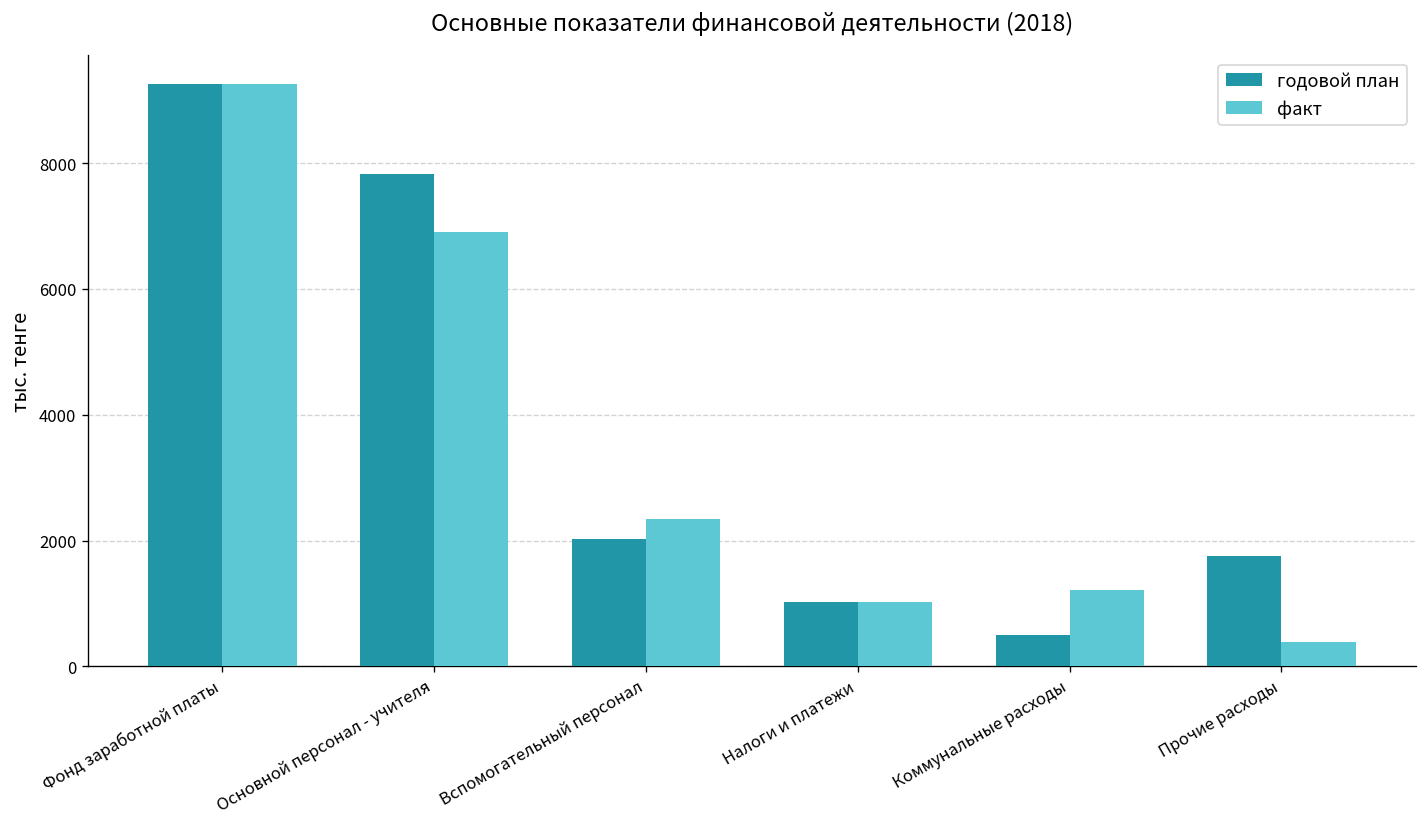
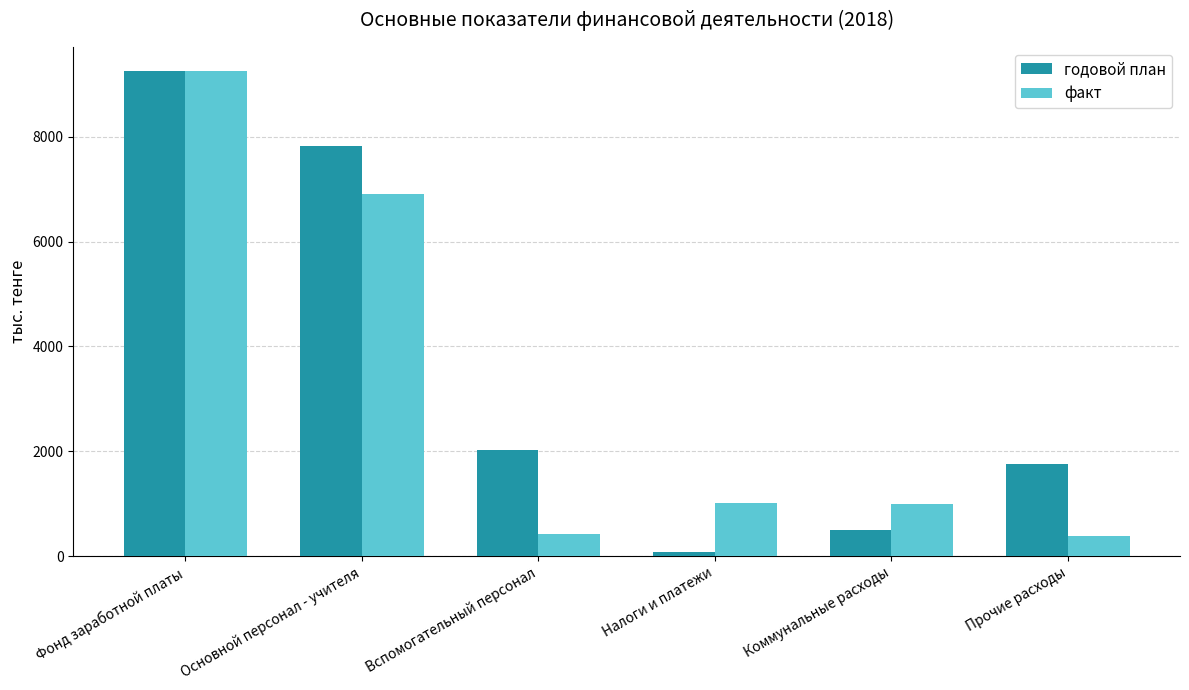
факт, Вспомогательный персонал: 2300 -> 400
годовой план, Налоги и платежи: 1000 -> 100
факт, Коммунальные расходы: 1200 -> 1000
